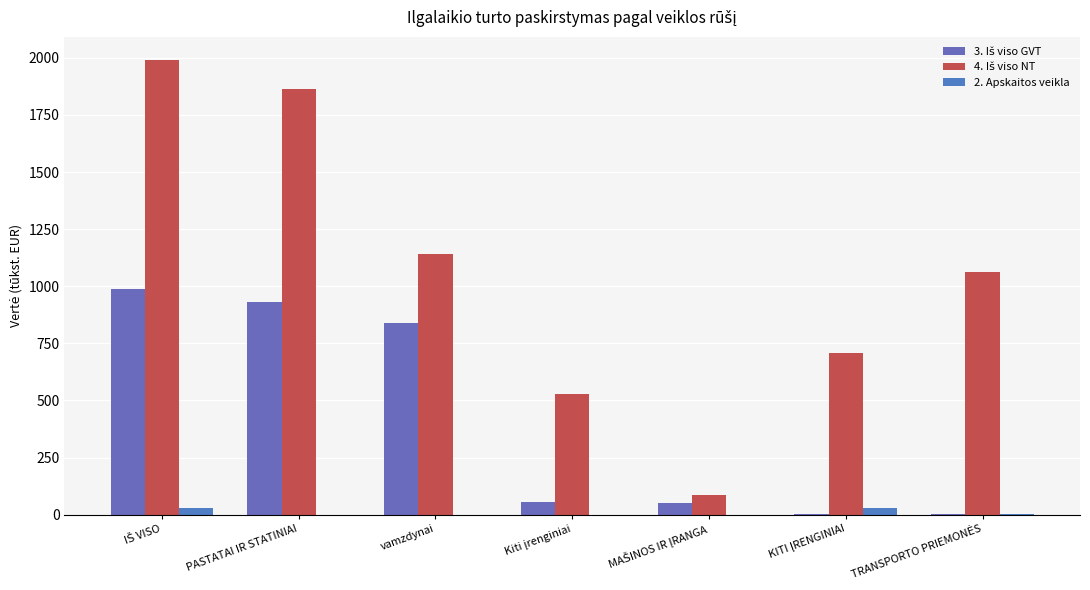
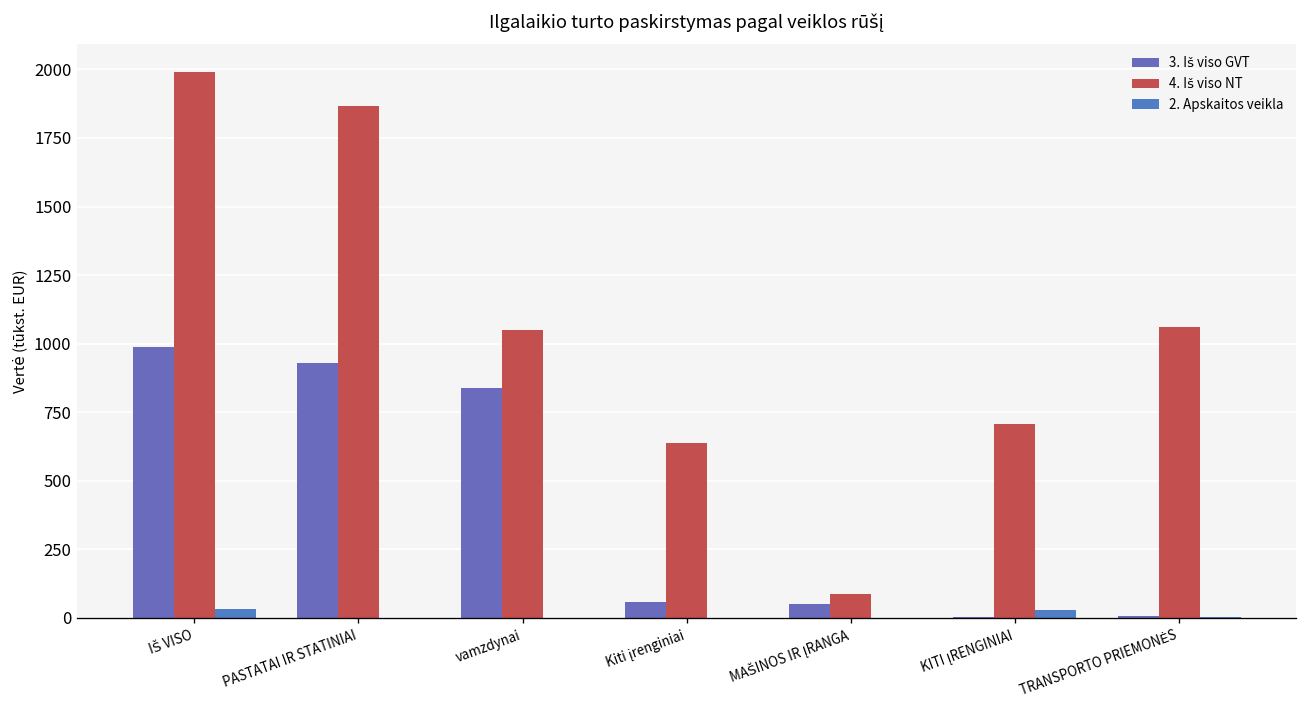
4. Iš viso NT, vamzdynai: 1140 -> 1050
4. Iš viso NT, Kiti įrenginiai: 530 -> 640
